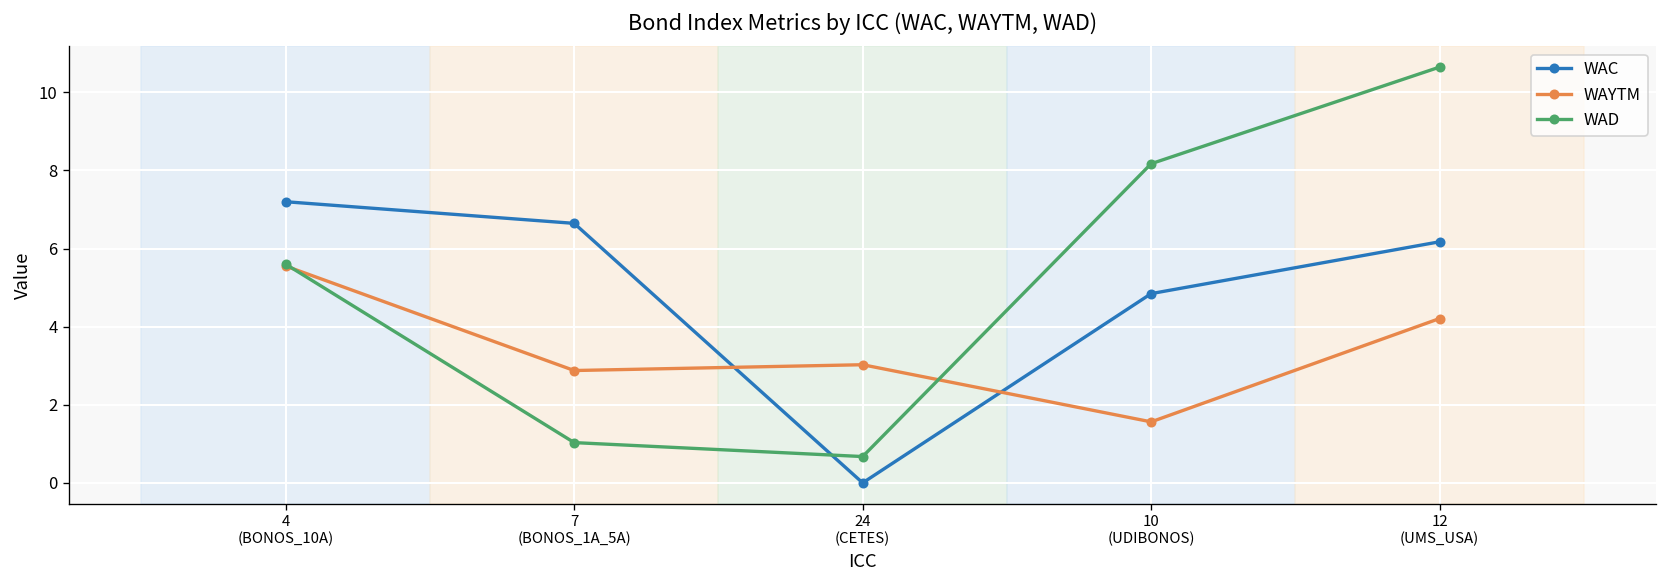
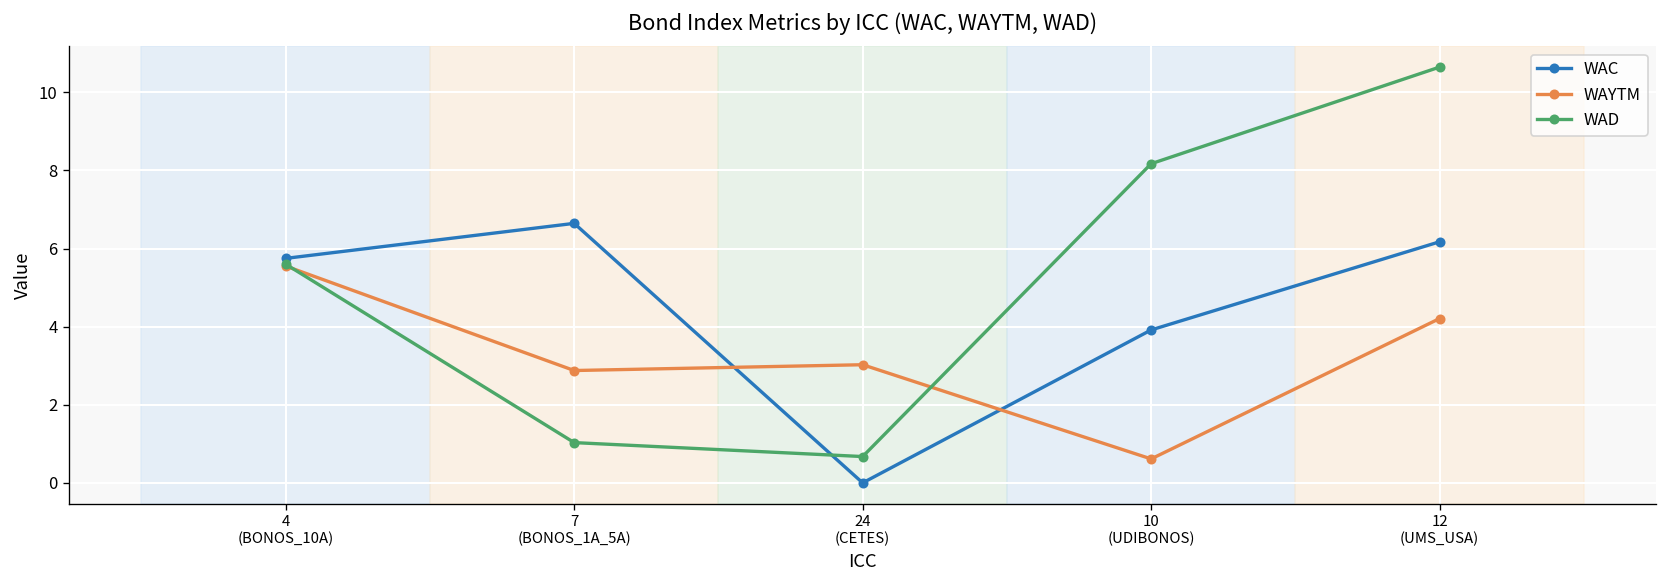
WAC, 4 (BONOS_10A): 7.2 -> 5.7
WAC, 10 (UDIBONOS): 4.8 -> 3.9
WAYTM, 10 (UDIBONOS): 1.6 -> 0.6
